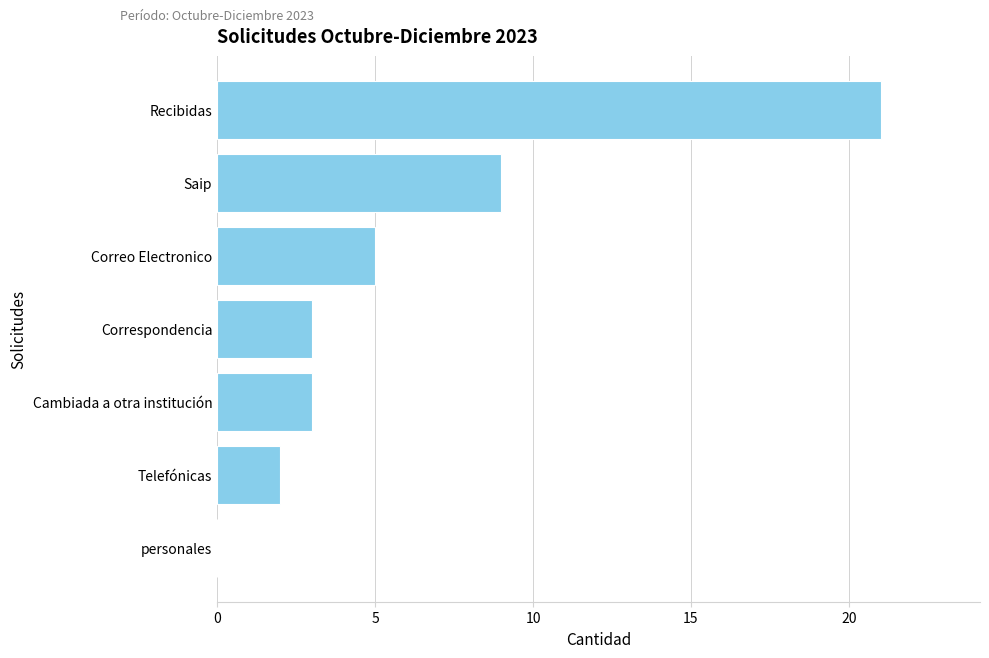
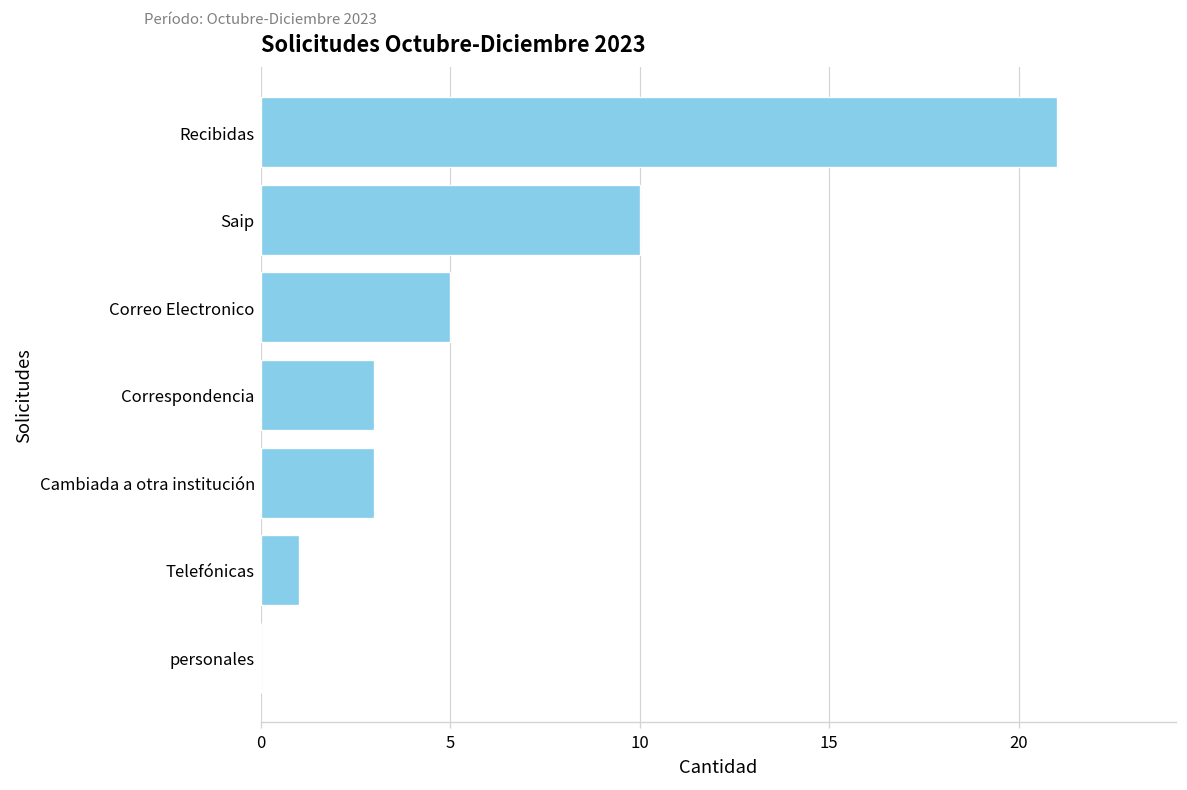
Saip: 9 -> 10
Telefónicas: 2 -> 1
